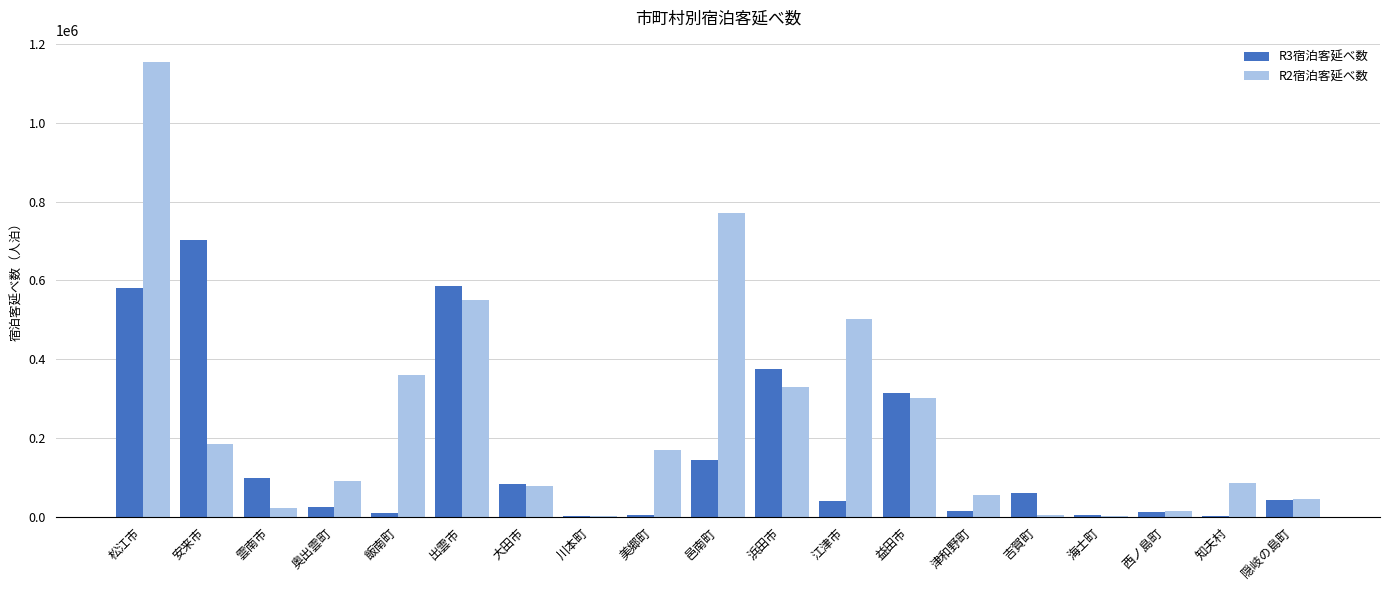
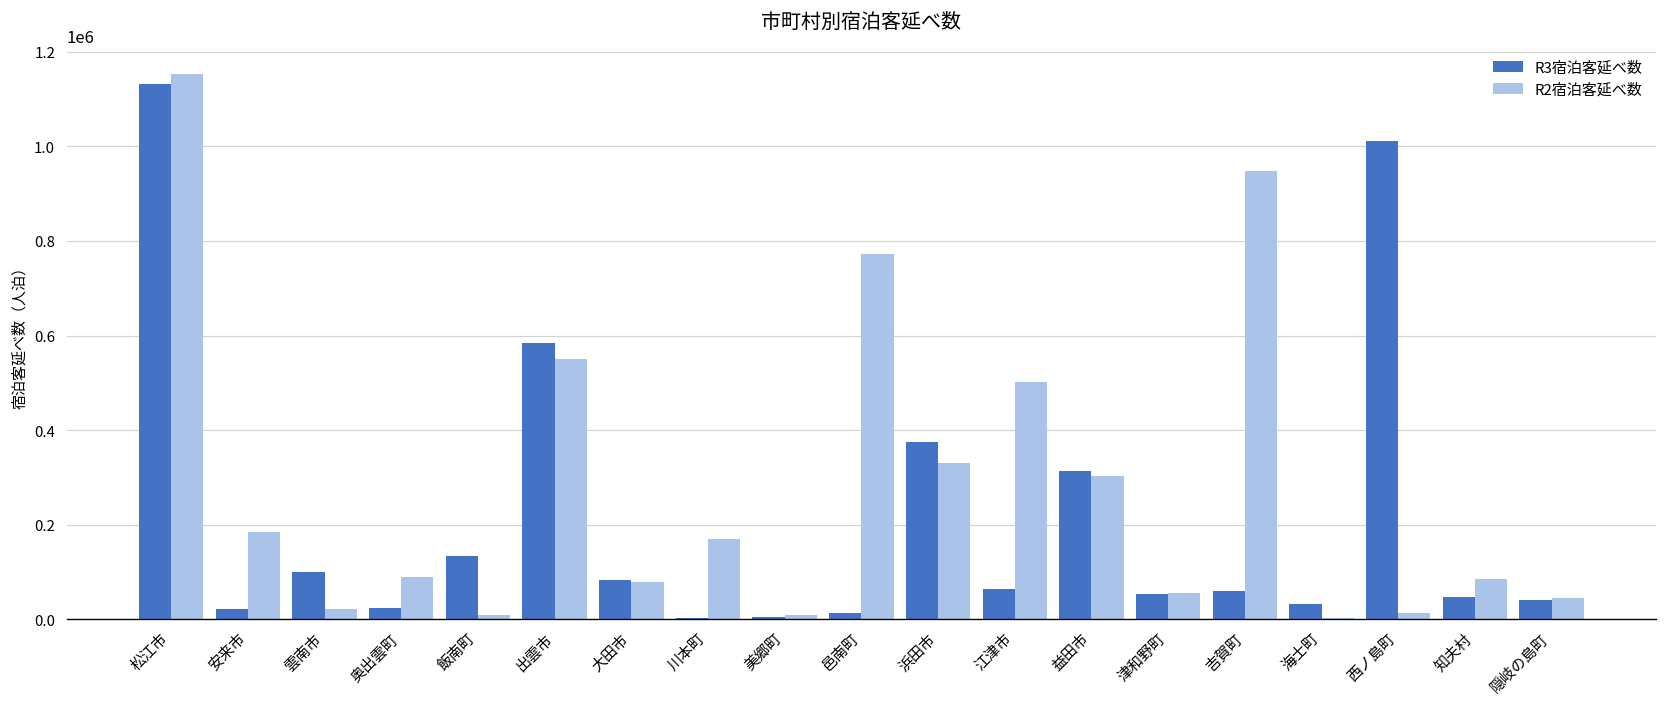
R3宿泊客延べ数, 松江市: 580000 -> 1130000
R3宿泊客延べ数, 安来市: 700000 -> 20000
R3宿泊客延べ数, 飯南町: 10000 -> 130000
R2宿泊客延べ数, 飯南町: 360000 -> 10000
R2宿泊客延べ数, 川本町: 0 -> 170000
R2宿泊客延べ数, 美郷町: 170000 -> 10000
R3宿泊客延べ数, 邑南町: 140000 -> 10000
R3宿泊客延べ数, 江津市: 40000 -> 60000
R3宿泊客延べ数, 津和野町: 10000 -> 50000
R2宿泊客延べ数, 吉賀町: 10000 -> 950000
R3宿泊客延べ数, 海士町: 0 -> 30000
R3宿泊客延べ数, 西ノ島町: 10000 -> 1010000
R3宿泊客延べ数, 知夫村: 0 -> 50000
